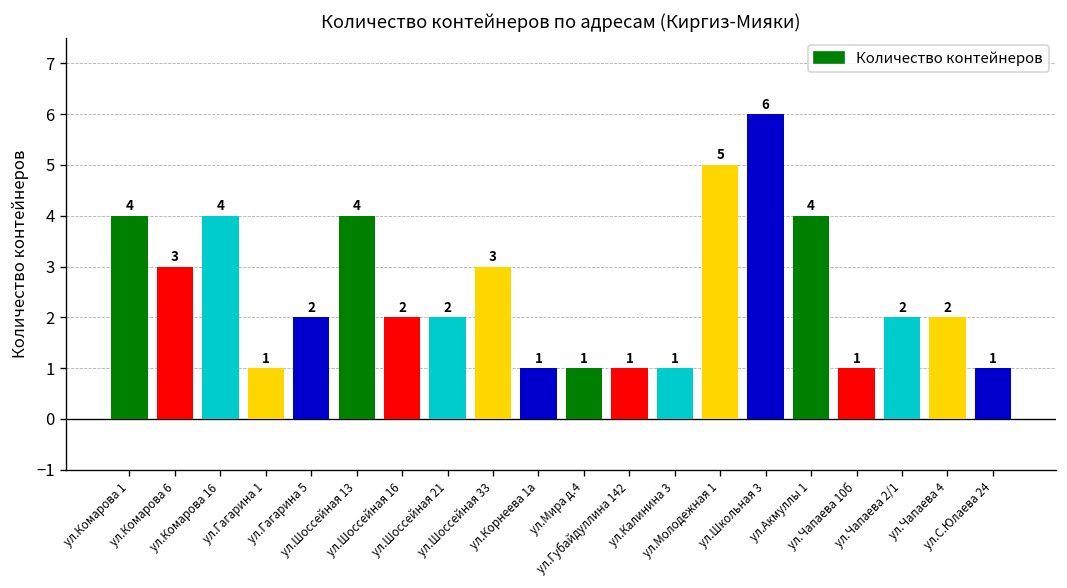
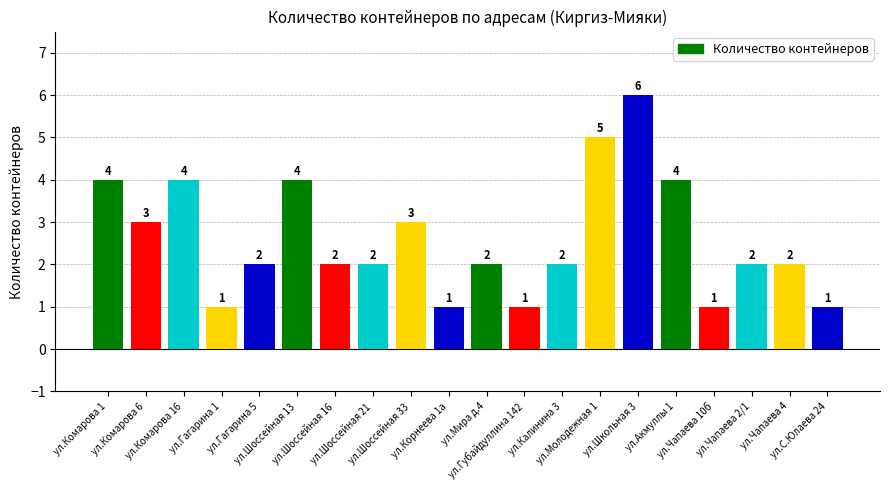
ул.Мира д.4: 1 -> 2
ул.Калинина 3: 1 -> 2
